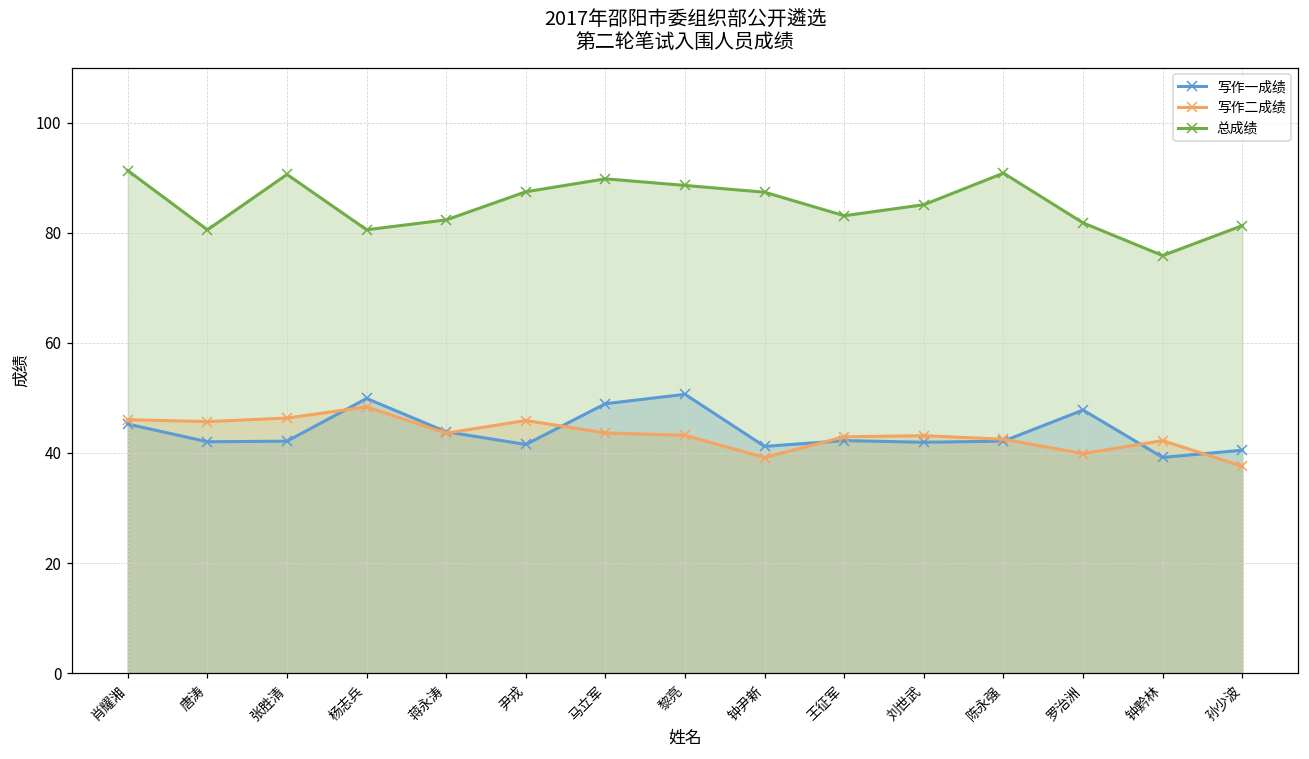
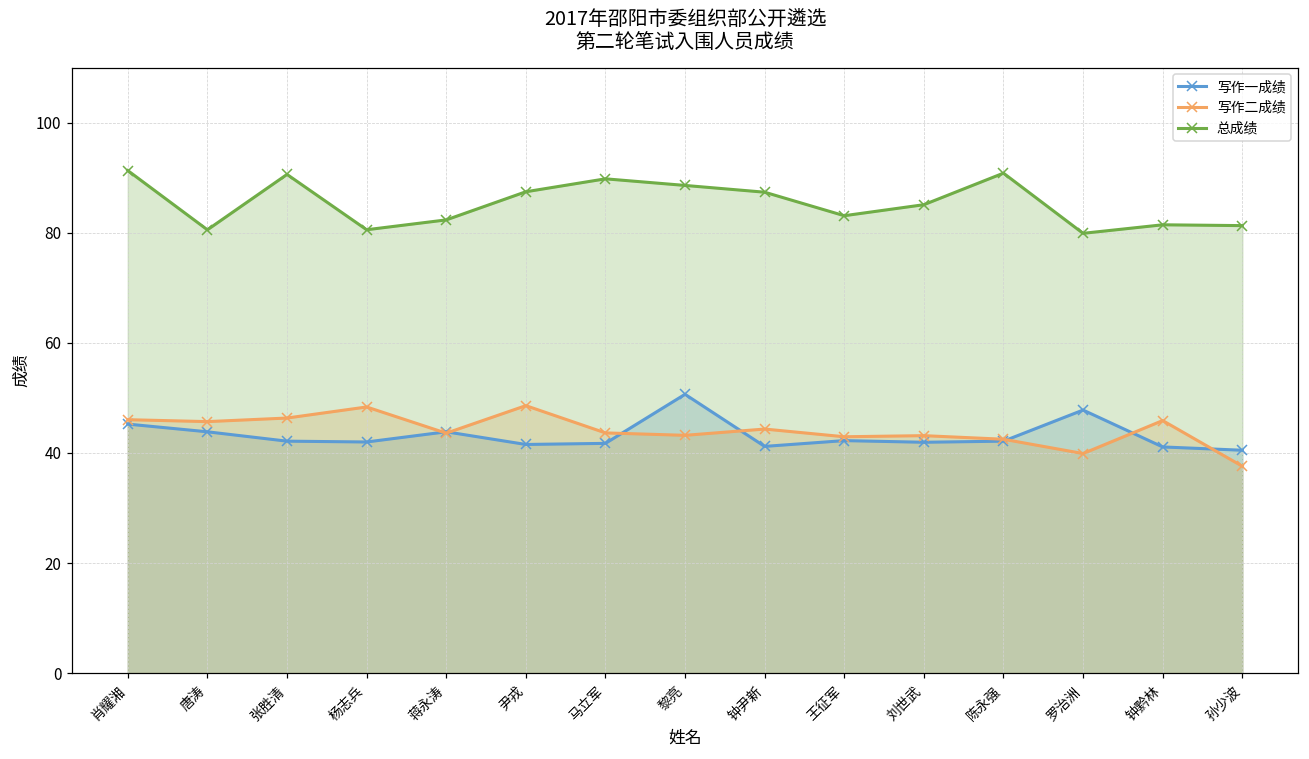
写作一成绩, 唐涛: 42 -> 44
写作一成绩, 杨志兵: 50 -> 42
写作二成绩, 尹戎: 46 -> 49
写作一成绩, 马立军: 49 -> 42
写作二成绩, 钟尹新: 39 -> 44
总成绩, 罗治洲: 82 -> 80
写作一成绩, 钟黔林: 39 -> 41
写作二成绩, 钟黔林: 42 -> 46
总成绩, 钟黔林: 76 -> 81
